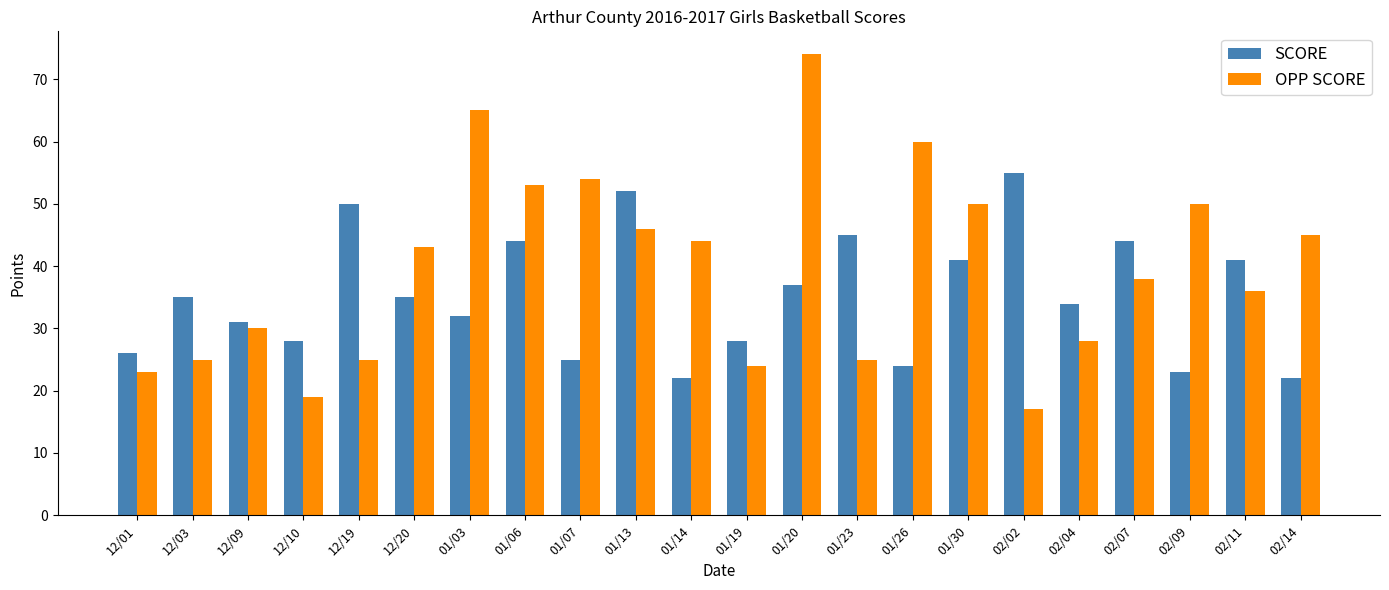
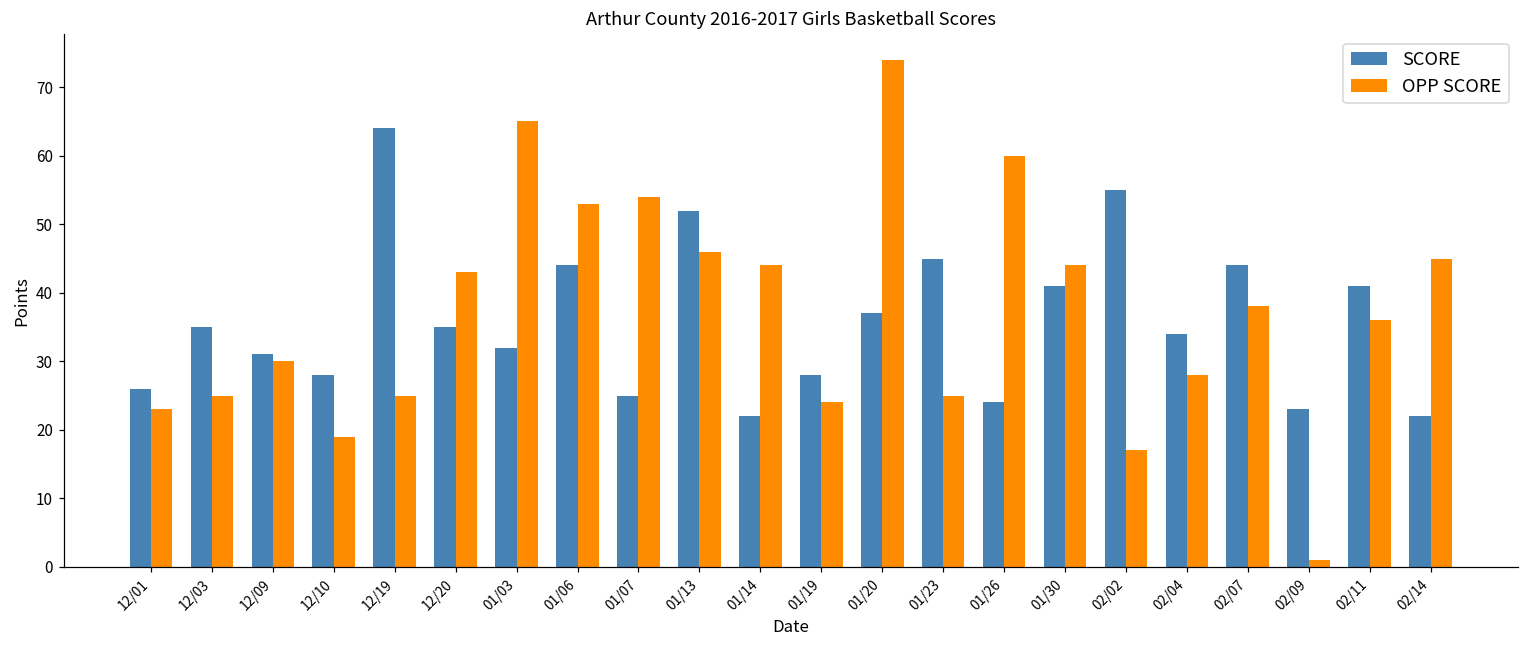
SCORE, 12/19: 50 -> 64
OPP SCORE, 01/30: 50 -> 44
OPP SCORE, 02/09: 50 -> 1
